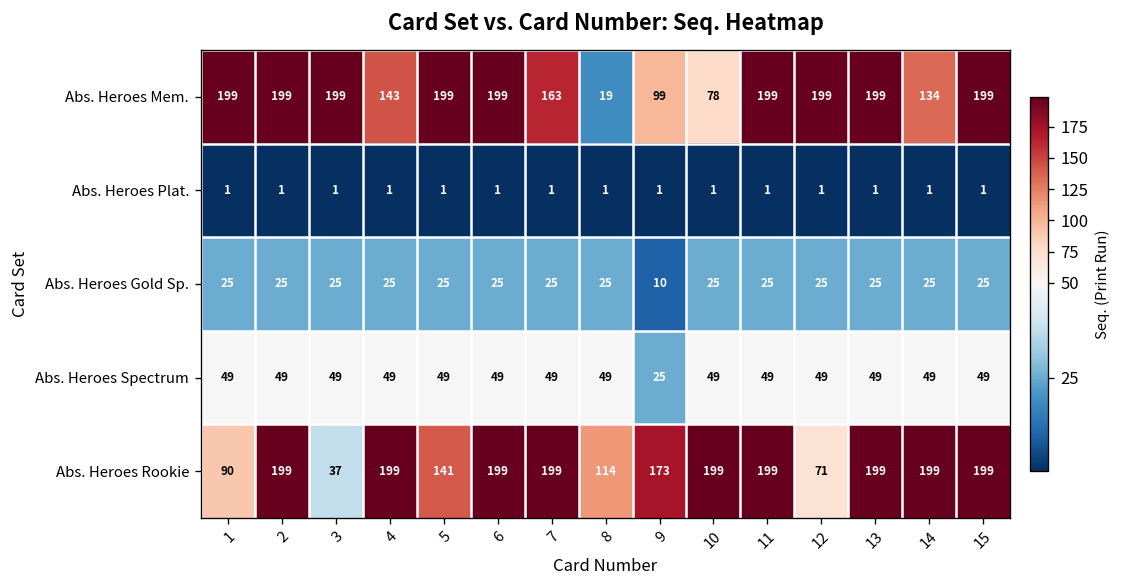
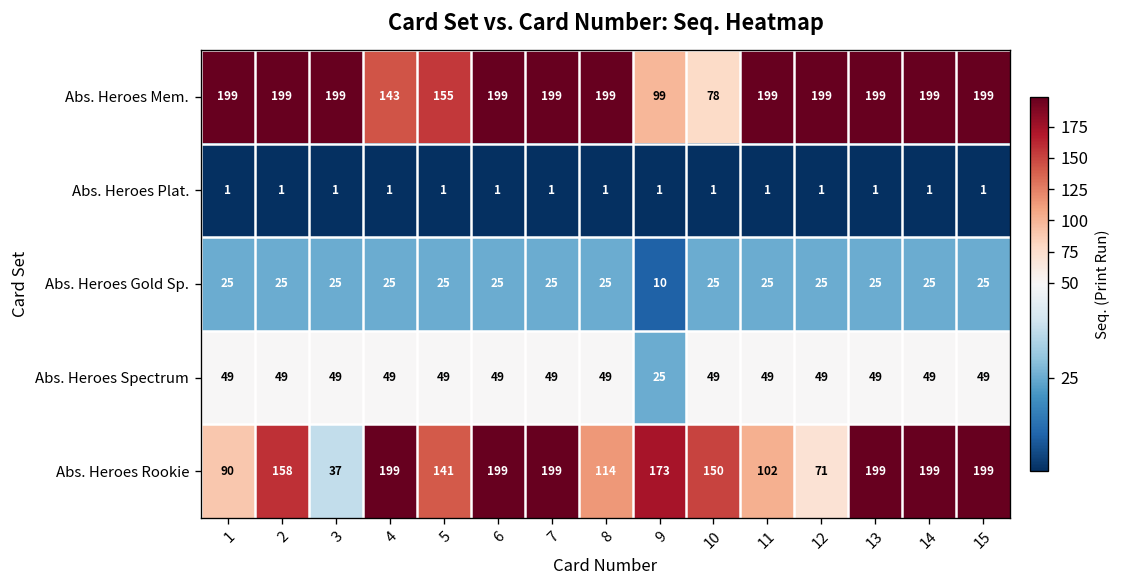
Abs. Heroes Mem., 5: 199 -> 155
Abs. Heroes Mem., 7: 163 -> 199
Abs. Heroes Mem., 8: 19 -> 199
Abs. Heroes Mem., 14: 134 -> 199
Abs. Heroes Rookie, 2: 199 -> 158
Abs. Heroes Rookie, 10: 199 -> 150
Abs. Heroes Rookie, 11: 199 -> 102
